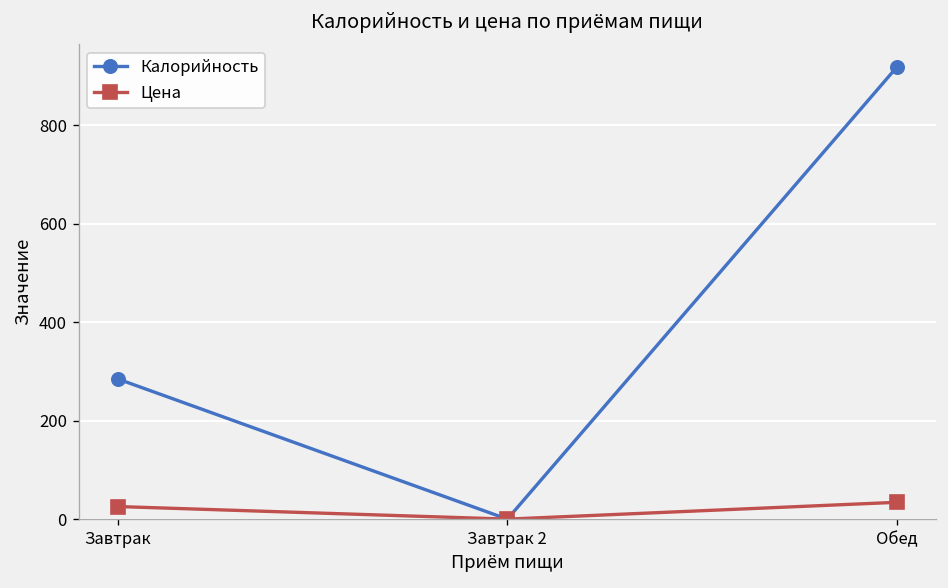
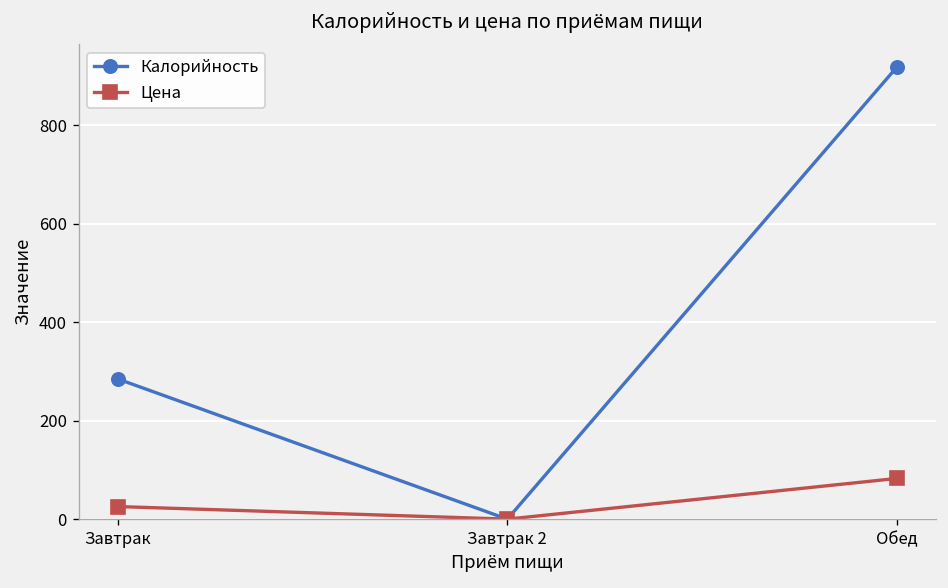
Цена, Обед: 30 -> 80
